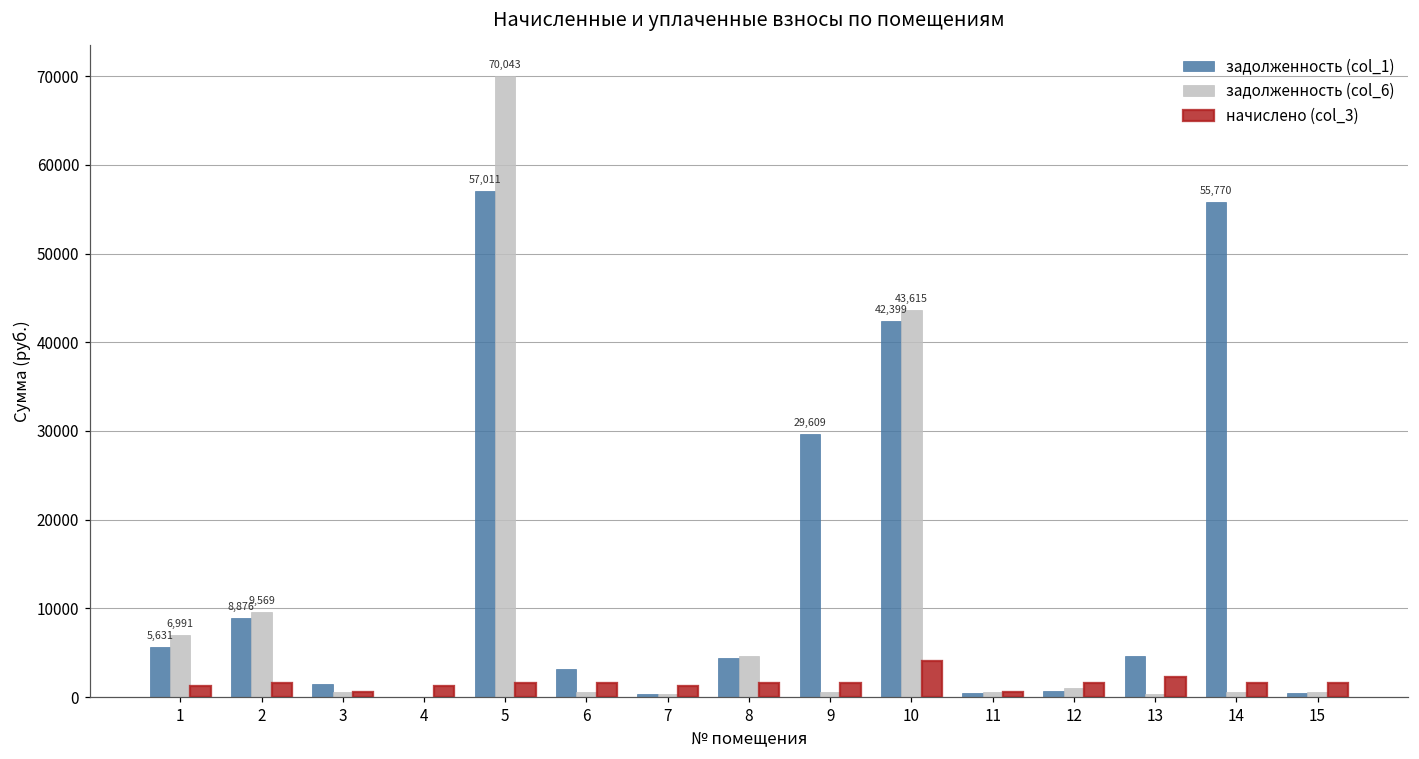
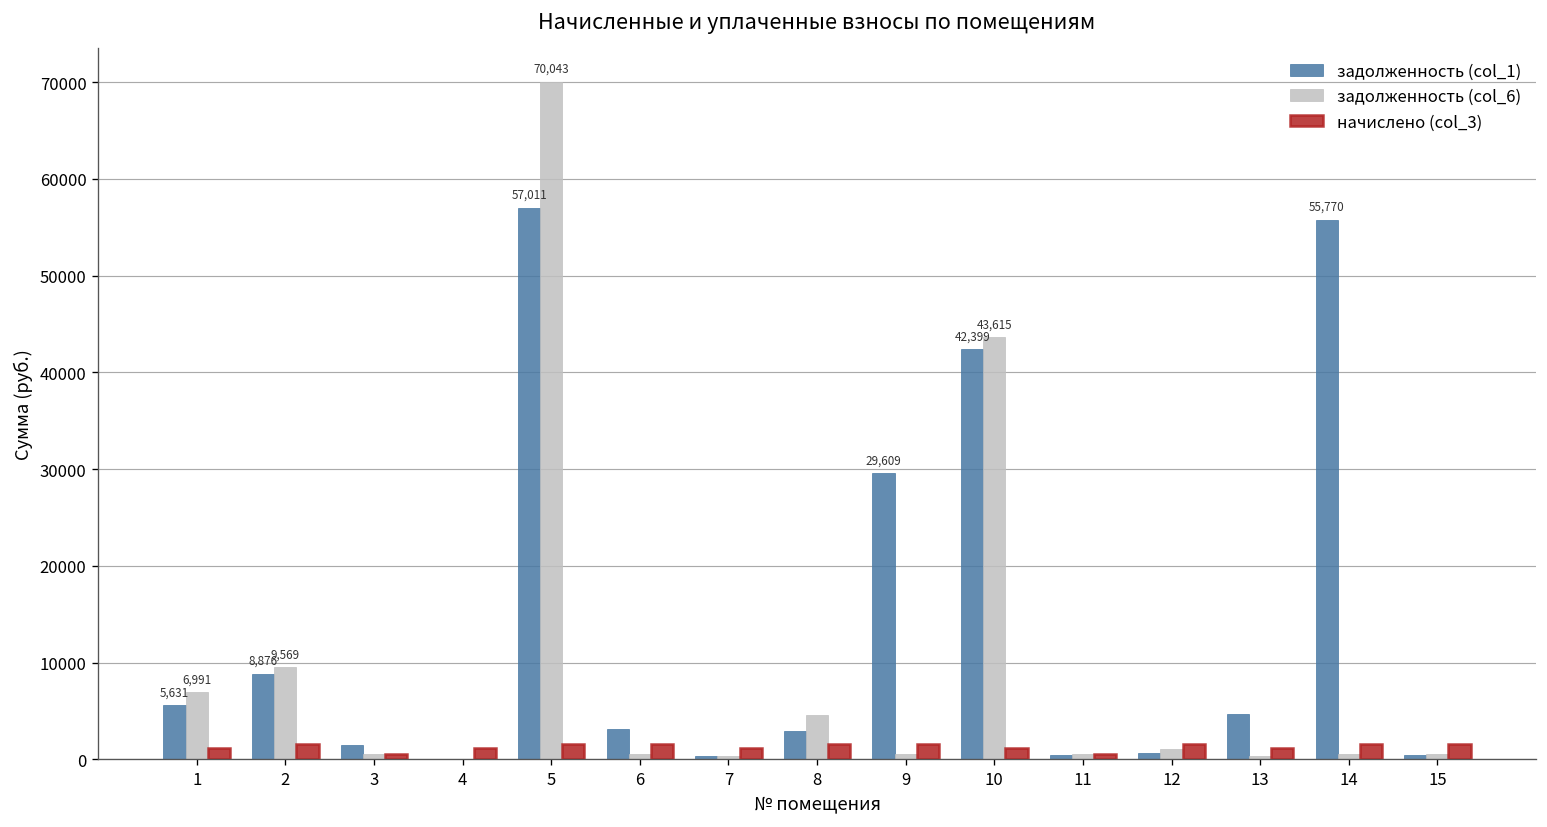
задолженность (col_1), 8: 4000 -> 3000
начислено (col_3), 10: 4000 -> 1000
начислено (col_3), 13: 2000 -> 1000
